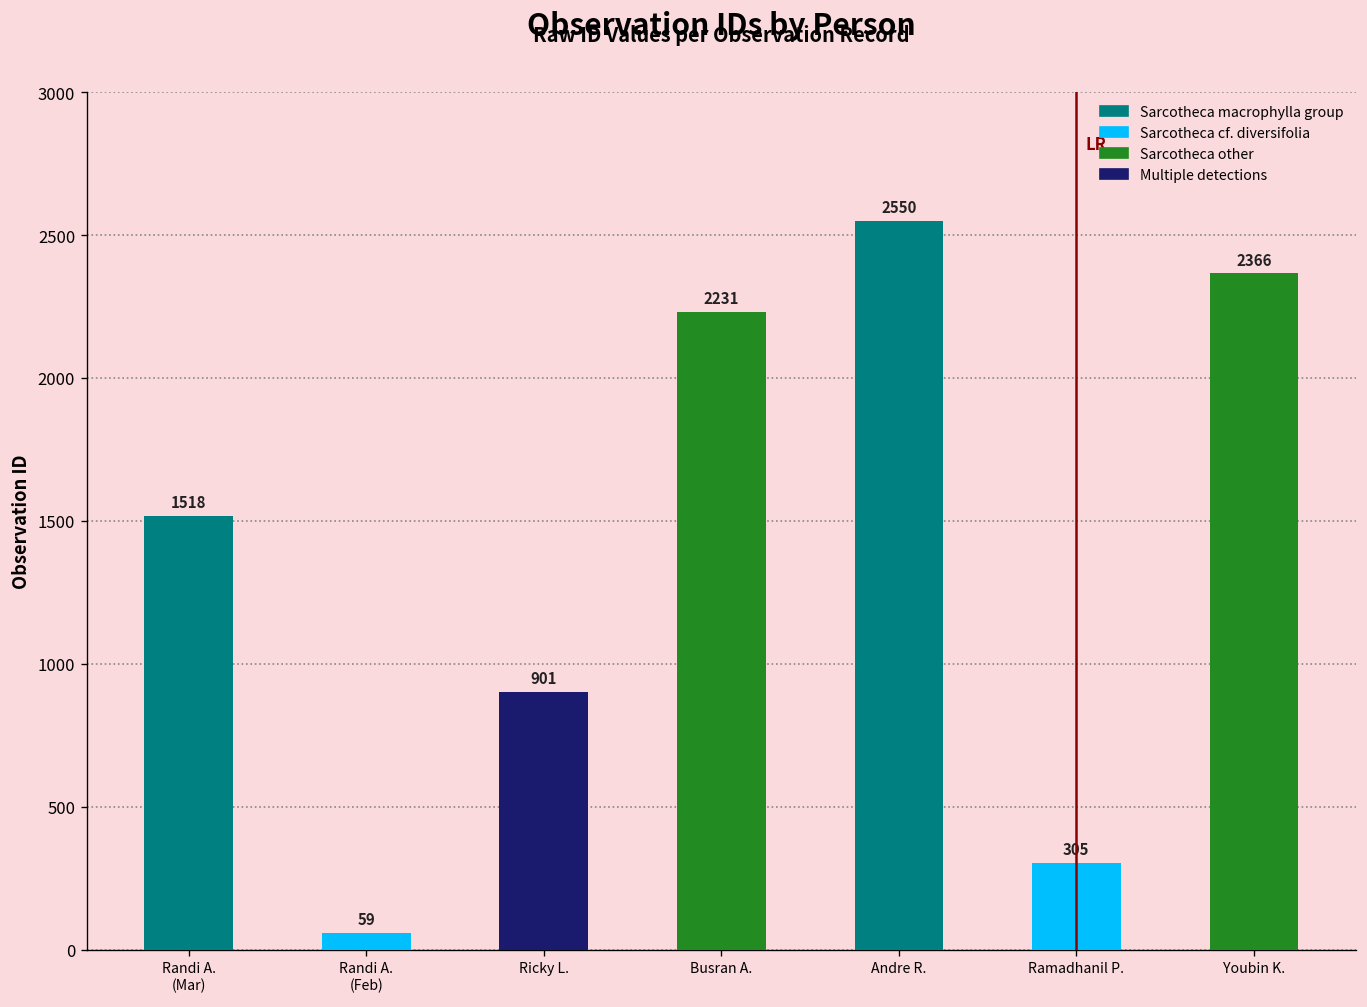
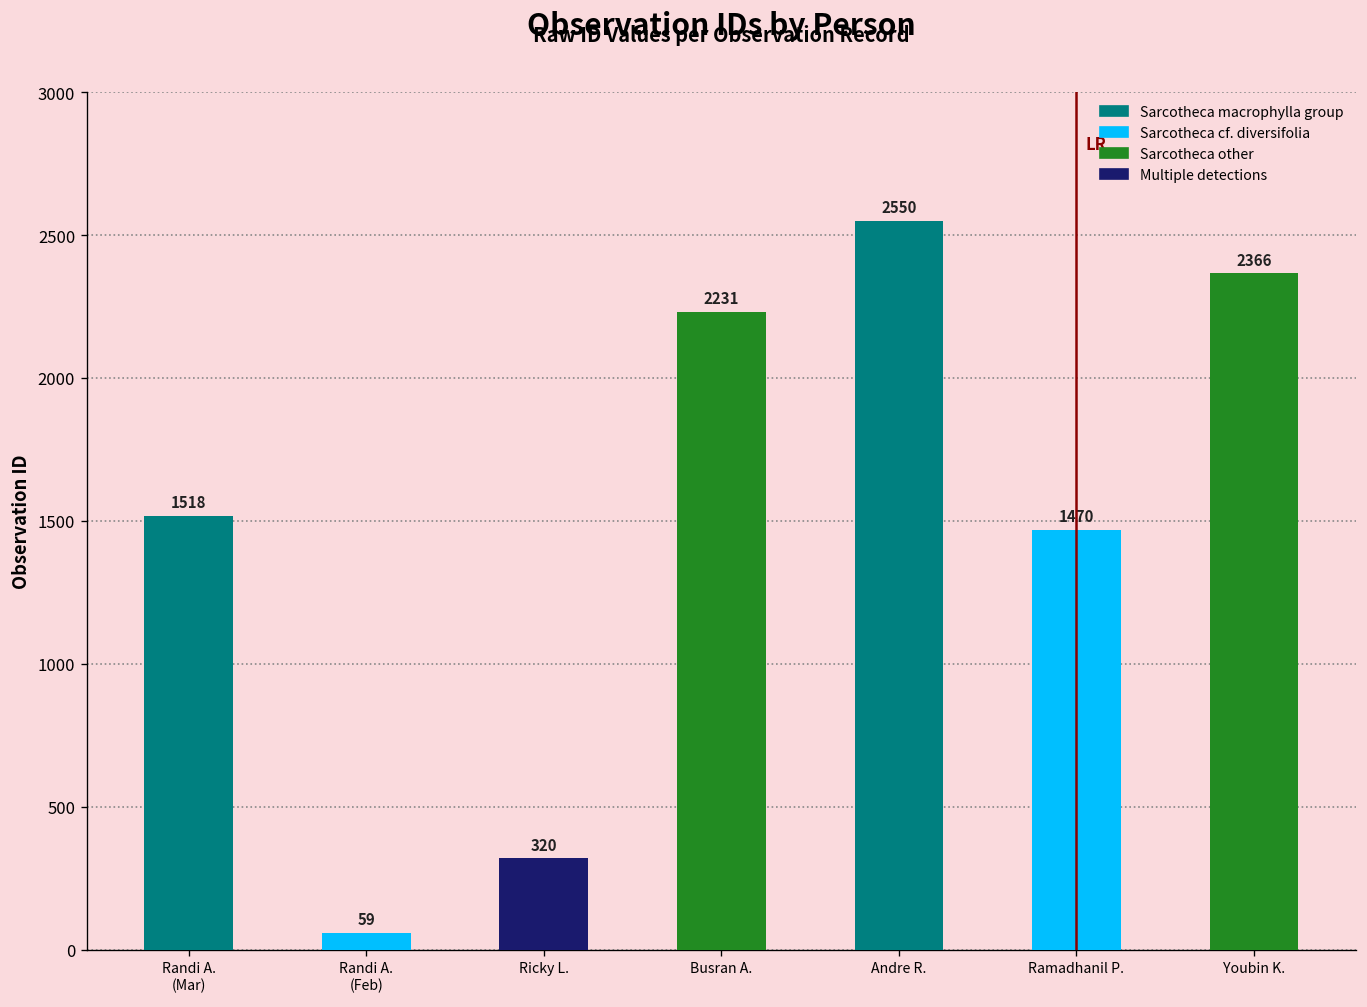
Ricky L.: 901 -> 320
Ramadhanil P.: 305 -> 1470
